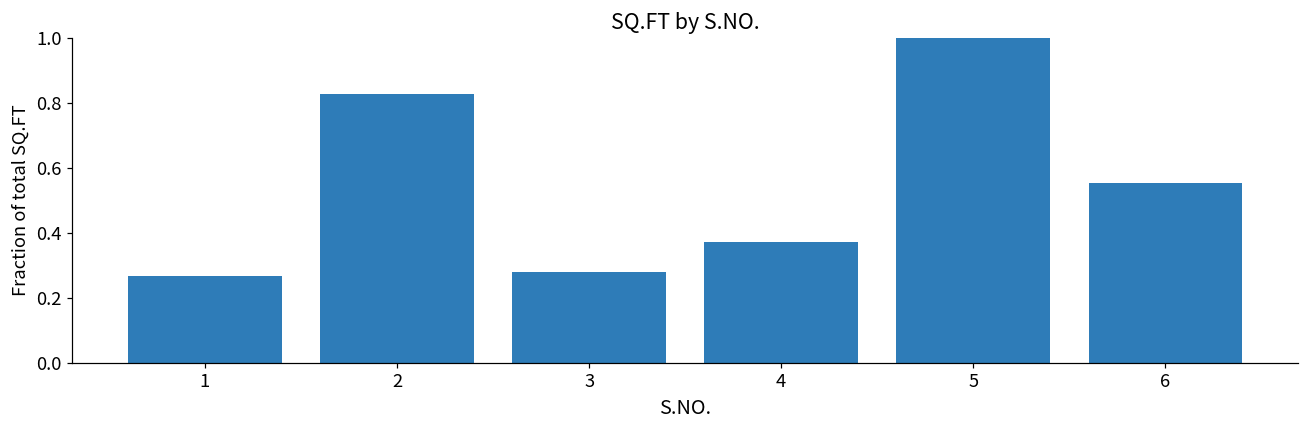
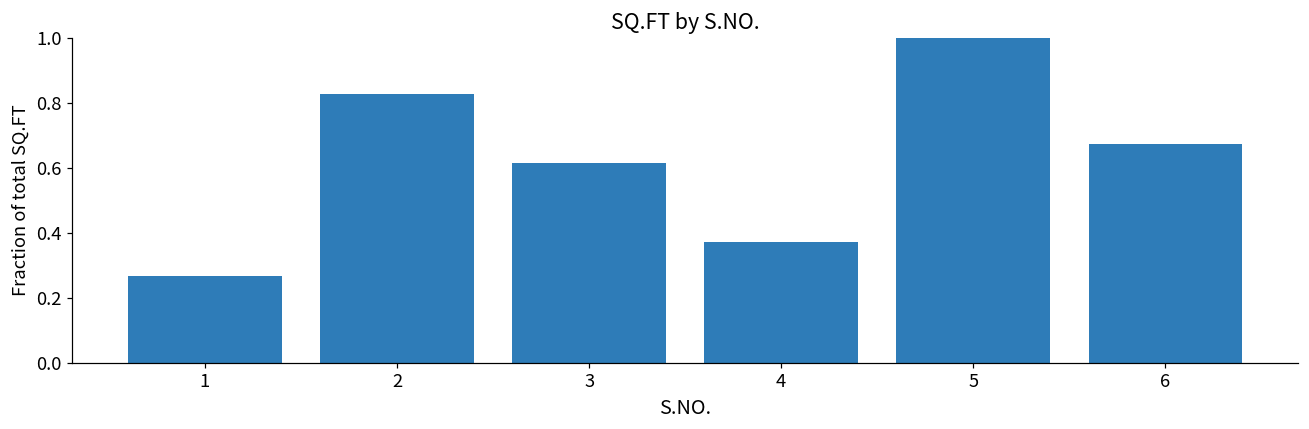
3: 0.28 -> 0.62
6: 0.55 -> 0.67
